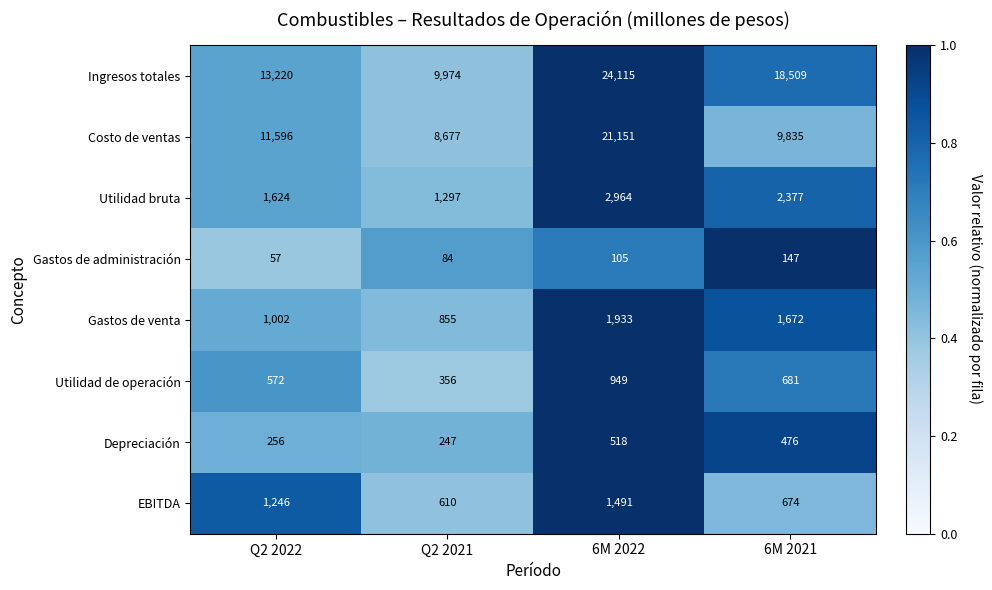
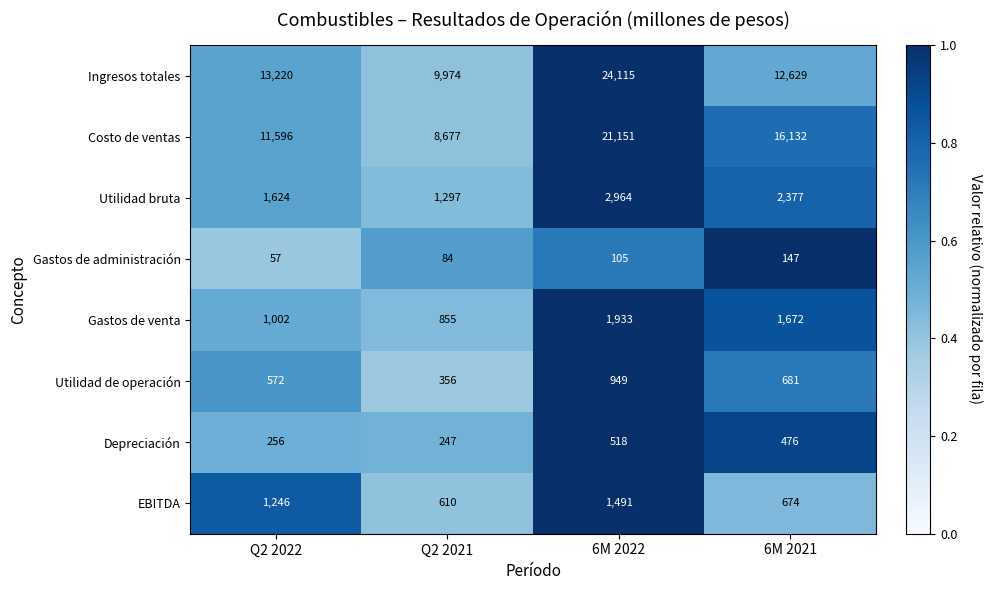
Ingresos totales, 6M 2021: 18,509 -> 12,629
Costo de ventas, 6M 2021: 9,835 -> 16,132
